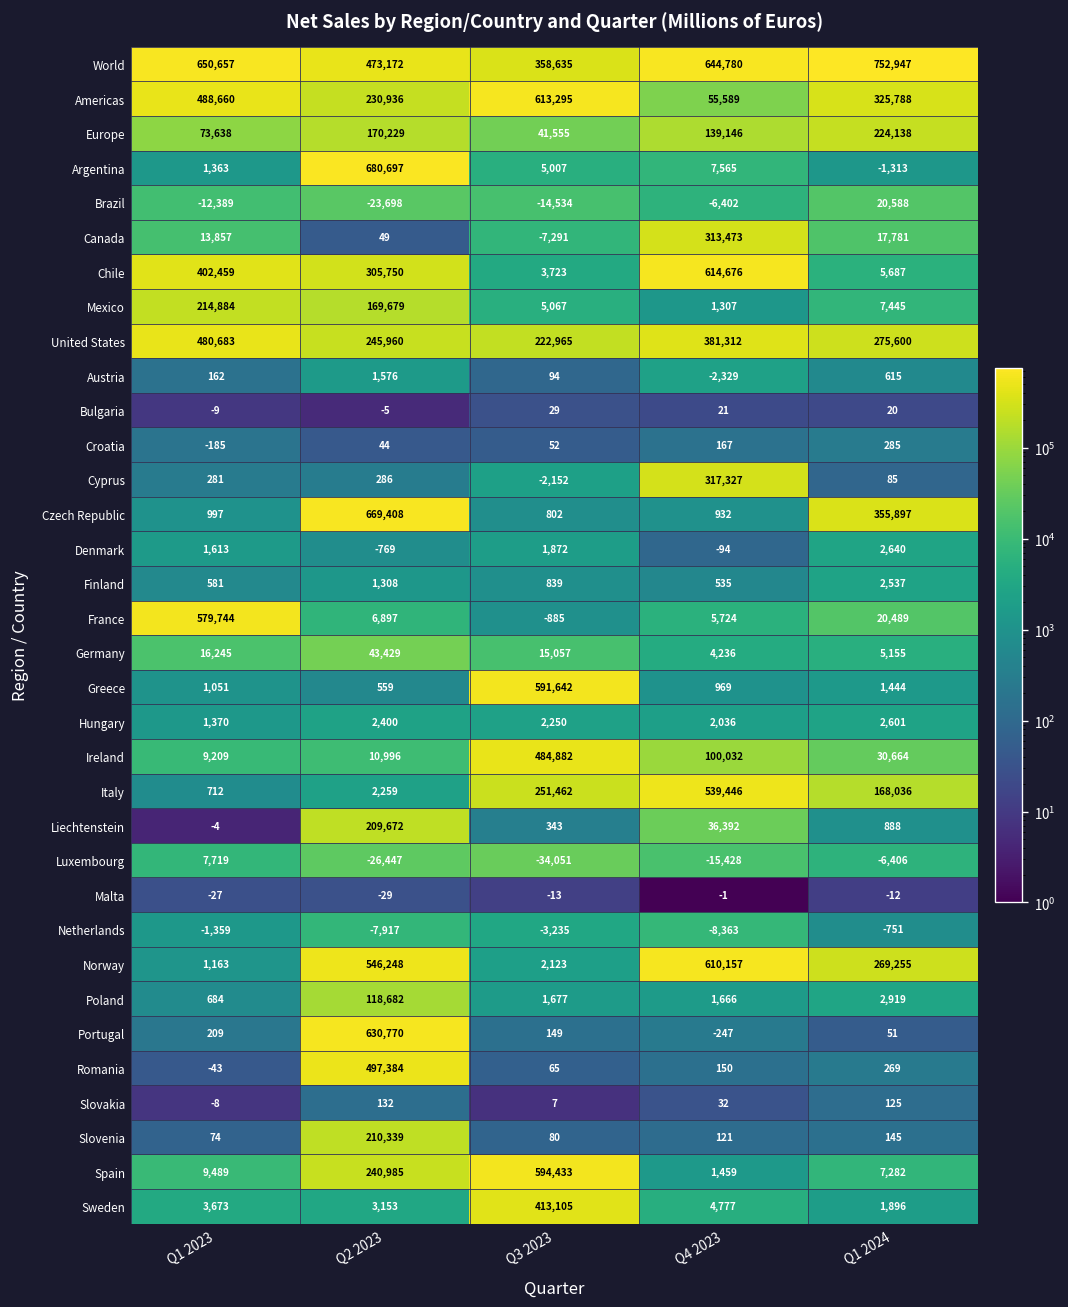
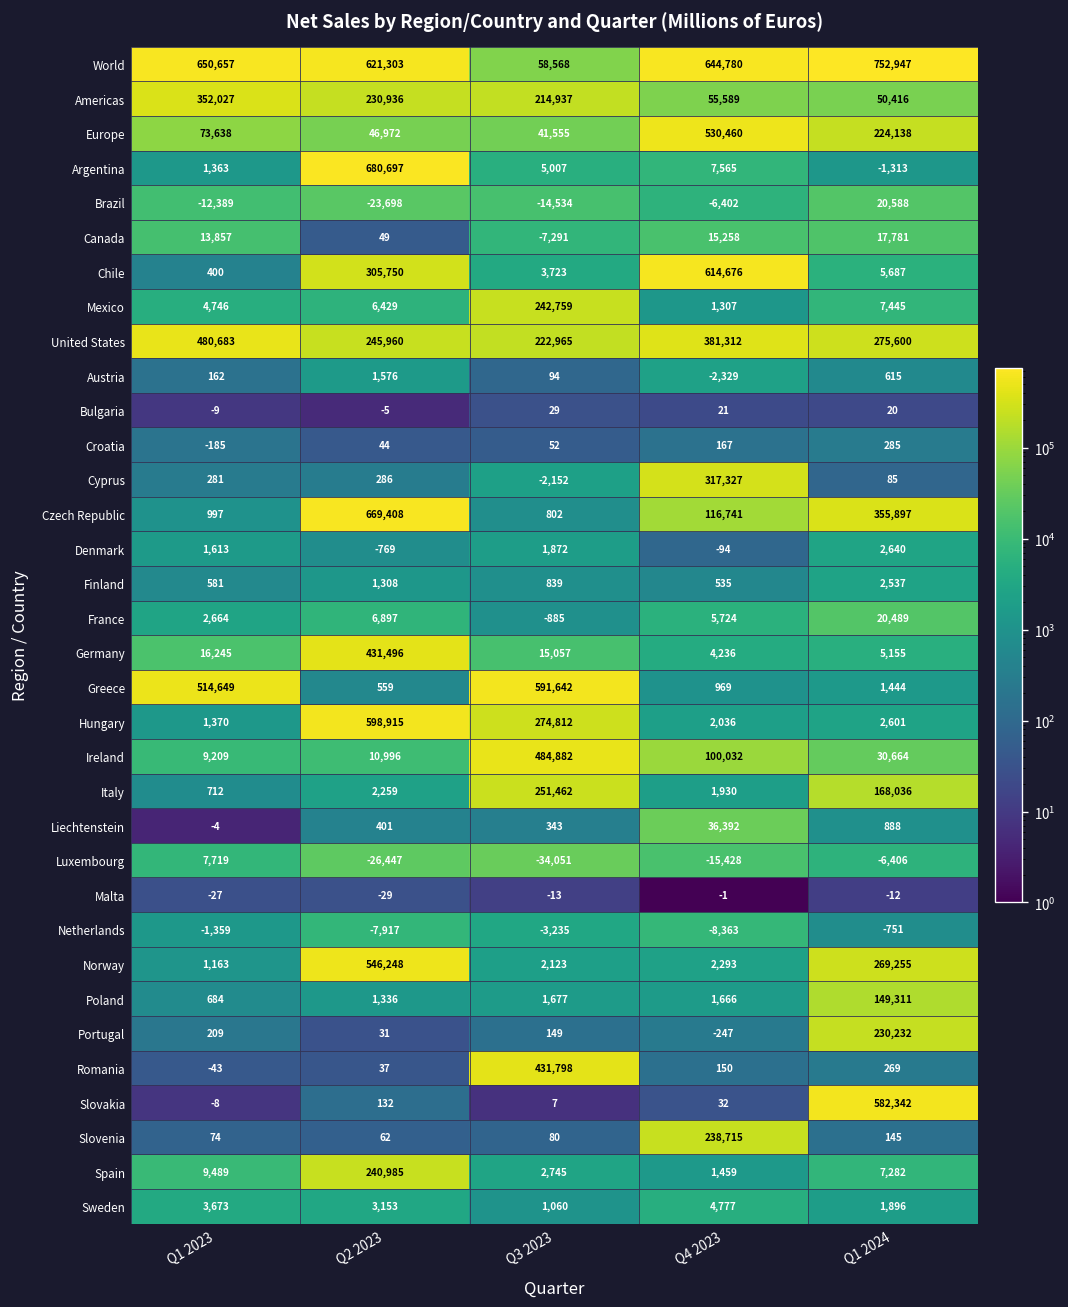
World, Q2 2023: 473,172 -> 621,303
World, Q3 2023: 358,635 -> 58,568
Americas, Q1 2023: 488,660 -> 352,027
Americas, Q3 2023: 613,295 -> 214,937
Americas, Q1 2024: 325,788 -> 50,416
Europe, Q2 2023: 170,229 -> 46,972
Europe, Q4 2023: 139,146 -> 530,460
Canada, Q4 2023: 313,473 -> 15,258
Chile, Q1 2023: 402,459 -> 400
Mexico, Q1 2023: 214,884 -> 4,746
Mexico, Q2 2023: 169,679 -> 6,429
Mexico, Q3 2023: 5,067 -> 242,759
Czech Republic, Q4 2023: 932 -> 116,741
France, Q1 2023: 579,744 -> 2,664
Germany, Q2 2023: 43,429 -> 431,496
Greece, Q1 2023: 1,051 -> 514,649
Hungary, Q2 2023: 2,400 -> 598,915
Hungary, Q3 2023: 2,250 -> 274,812
Italy, Q4 2023: 539,446 -> 1,930
Liechtenstein, Q2 2023: 209,672 -> 401
Norway, Q4 2023: 610,157 -> 2,293
Poland, Q2 2023: 118,682 -> 1,336
Poland, Q1 2024: 2,919 -> 149,311
Portugal, Q2 2023: 630,770 -> 31
Portugal, Q1 2024: 51 -> 230,232
Romania, Q2 2023: 497,384 -> 37
Romania, Q3 2023: 65 -> 431,798
Slovakia, Q1 2024: 125 -> 582,342
Slovenia, Q2 2023: 210,339 -> 62
Slovenia, Q4 2023: 121 -> 238,715
Spain, Q3 2023: 594,433 -> 2,745
Sweden, Q3 2023: 413,105 -> 1,060
